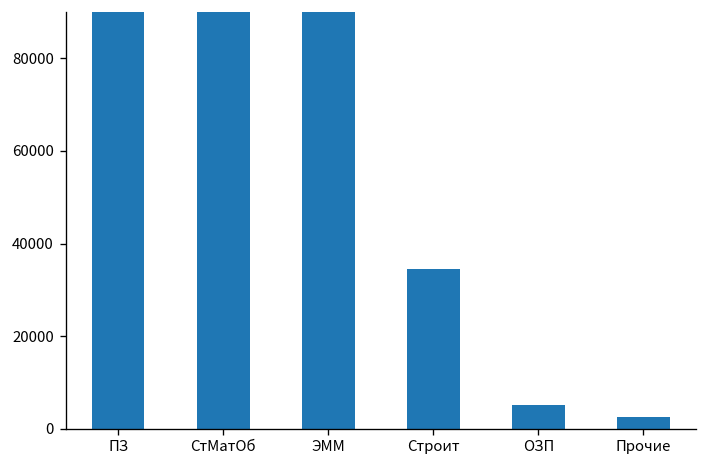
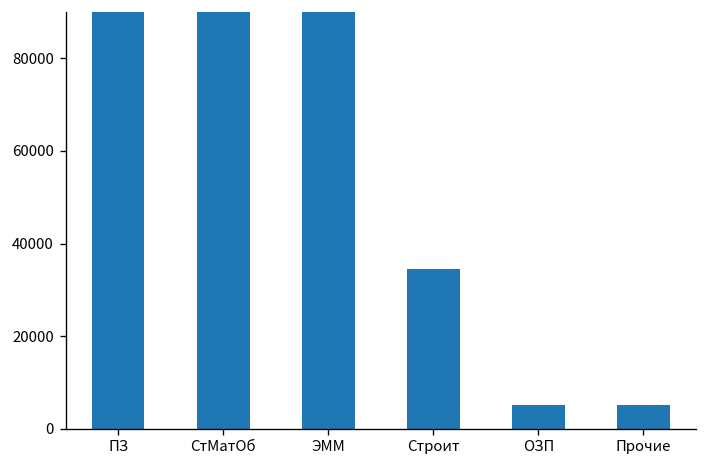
Прочие: 3000 -> 5000
